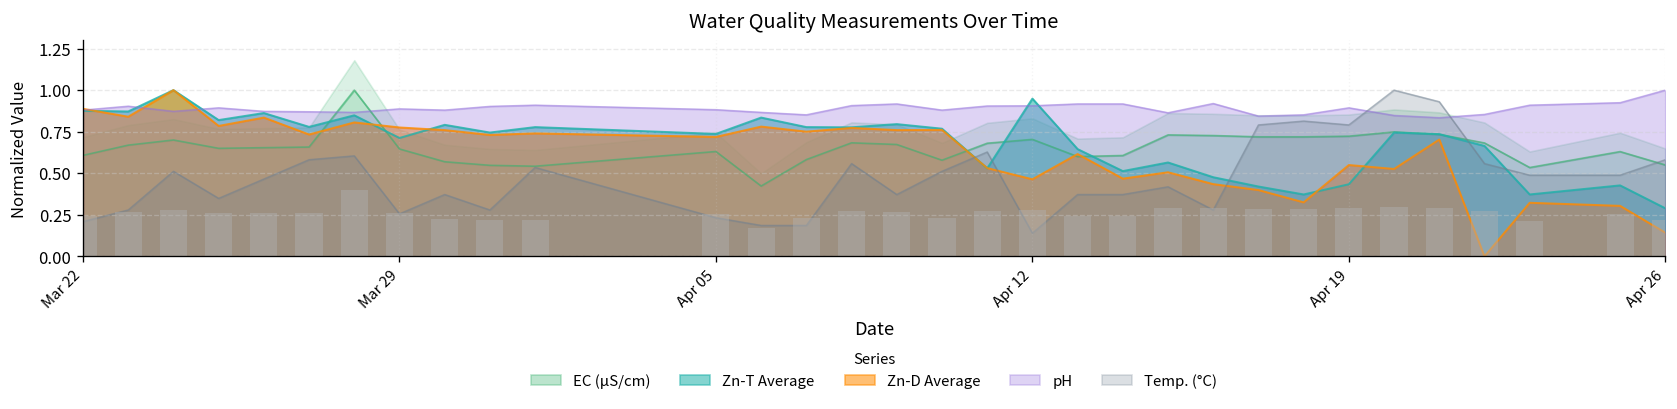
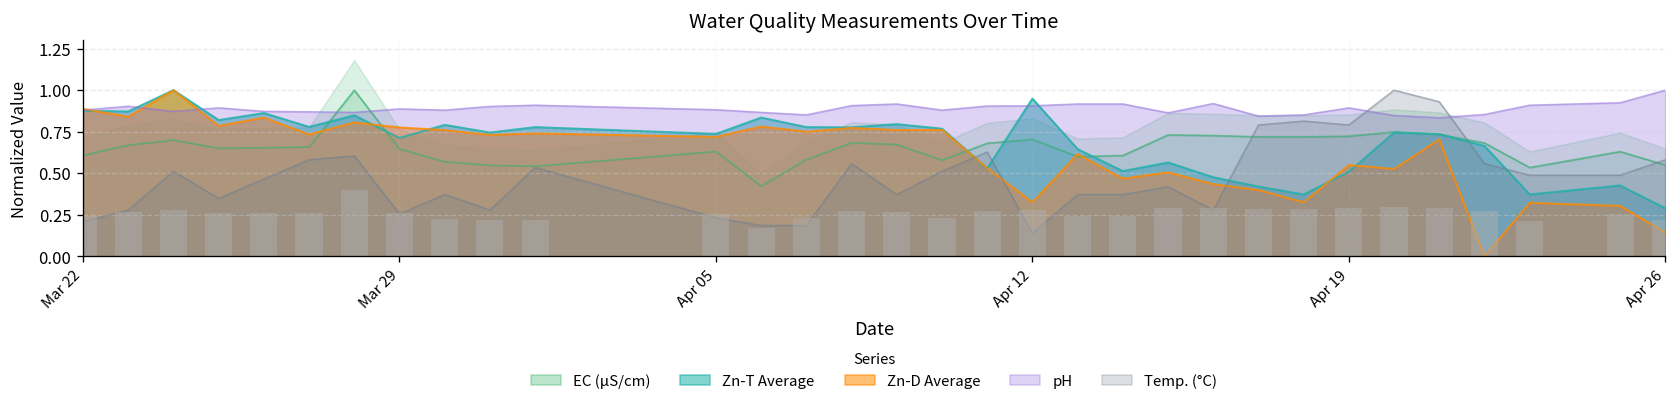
Zn-D Average, Apr 12: 0.46 -> 0.33
Zn-T Average, Apr 19: 0.43 -> 0.51
